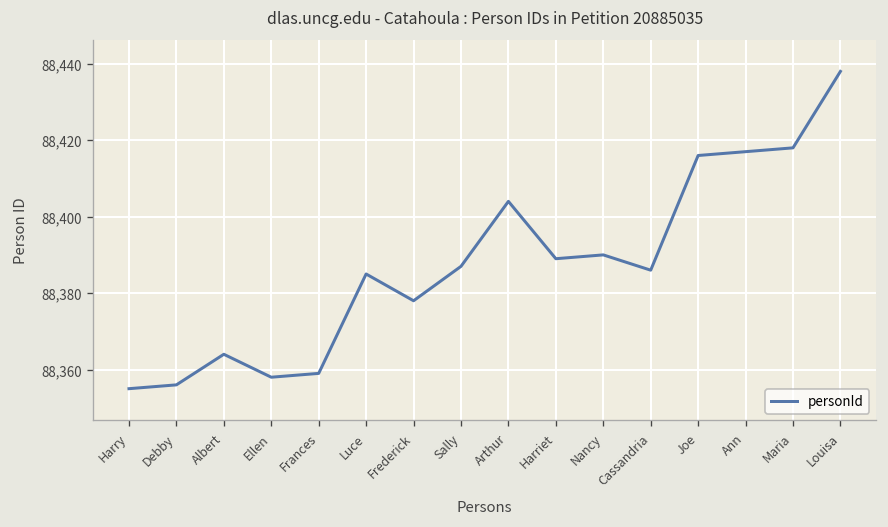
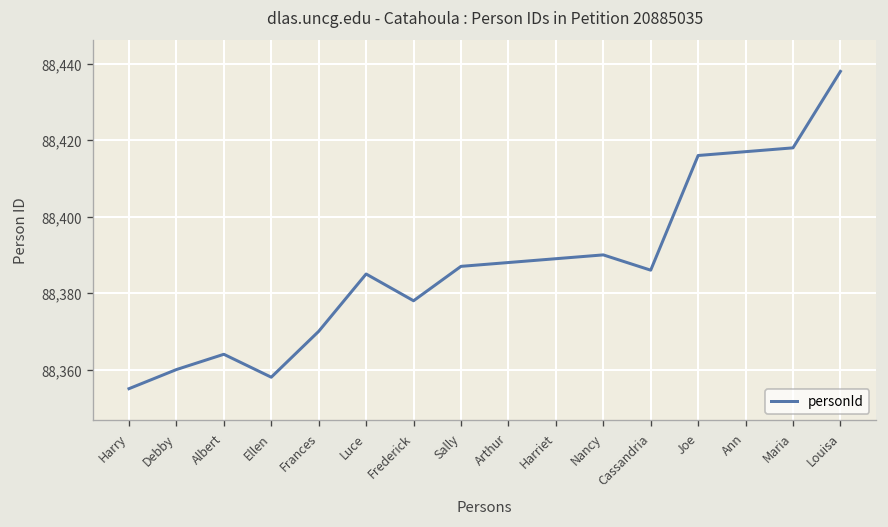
Debby: 88,356 -> 88,360
Frances: 88,359 -> 88,370
Arthur: 88,404 -> 88,388
